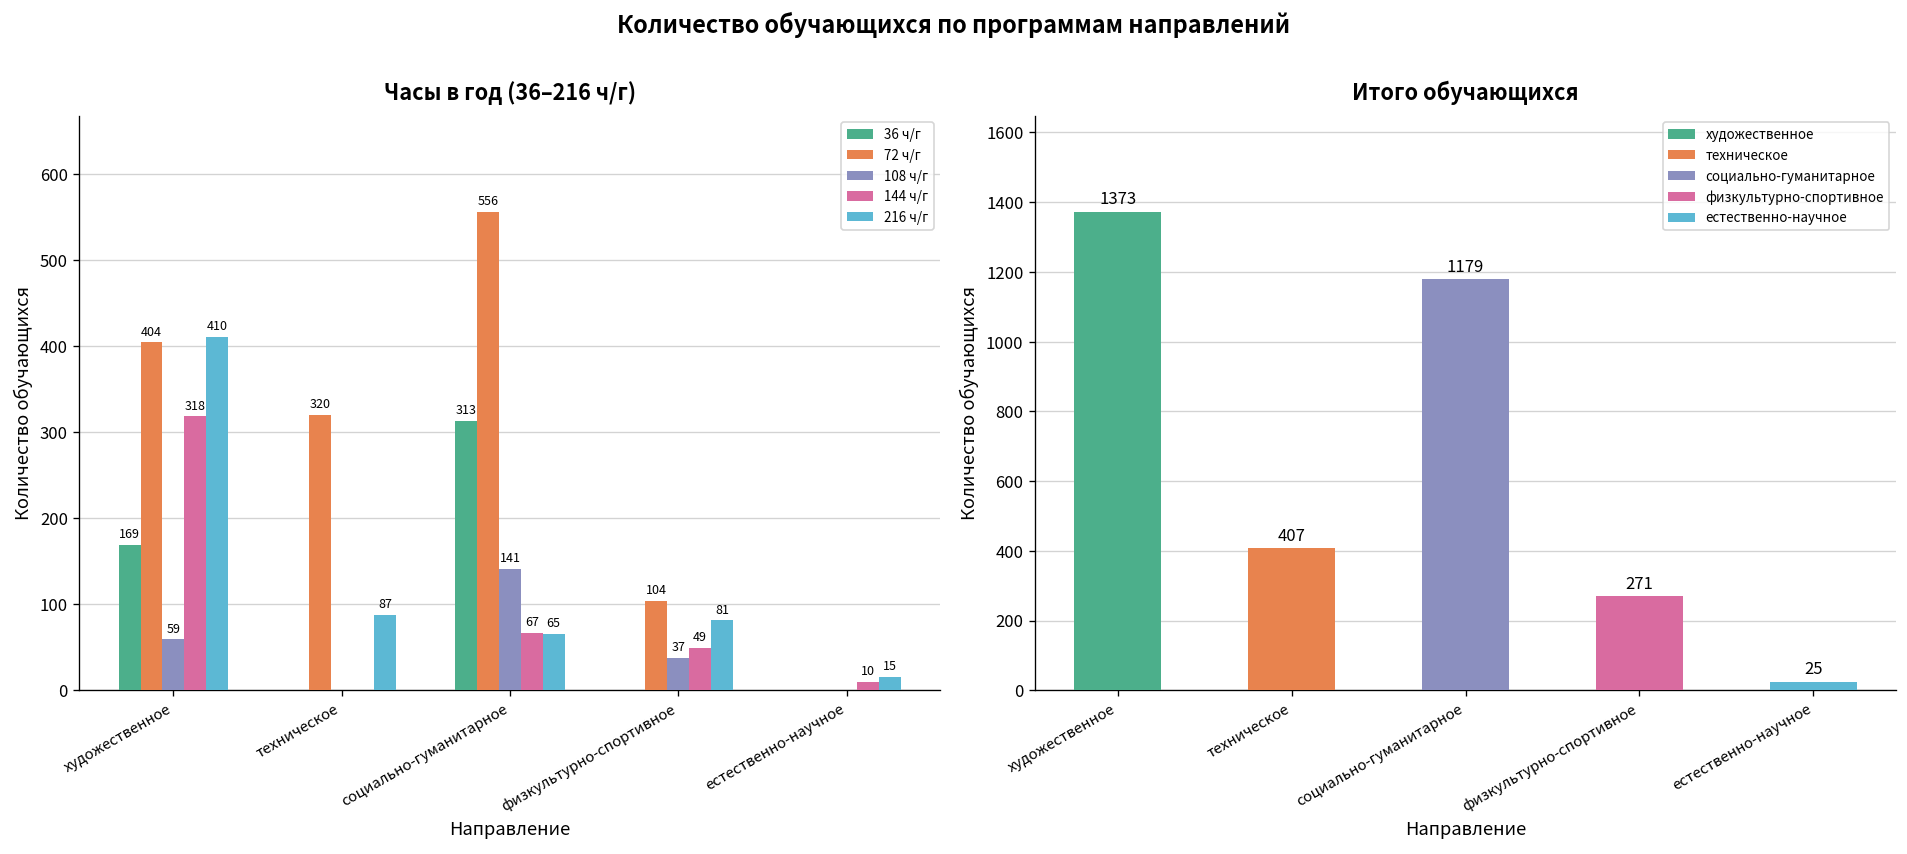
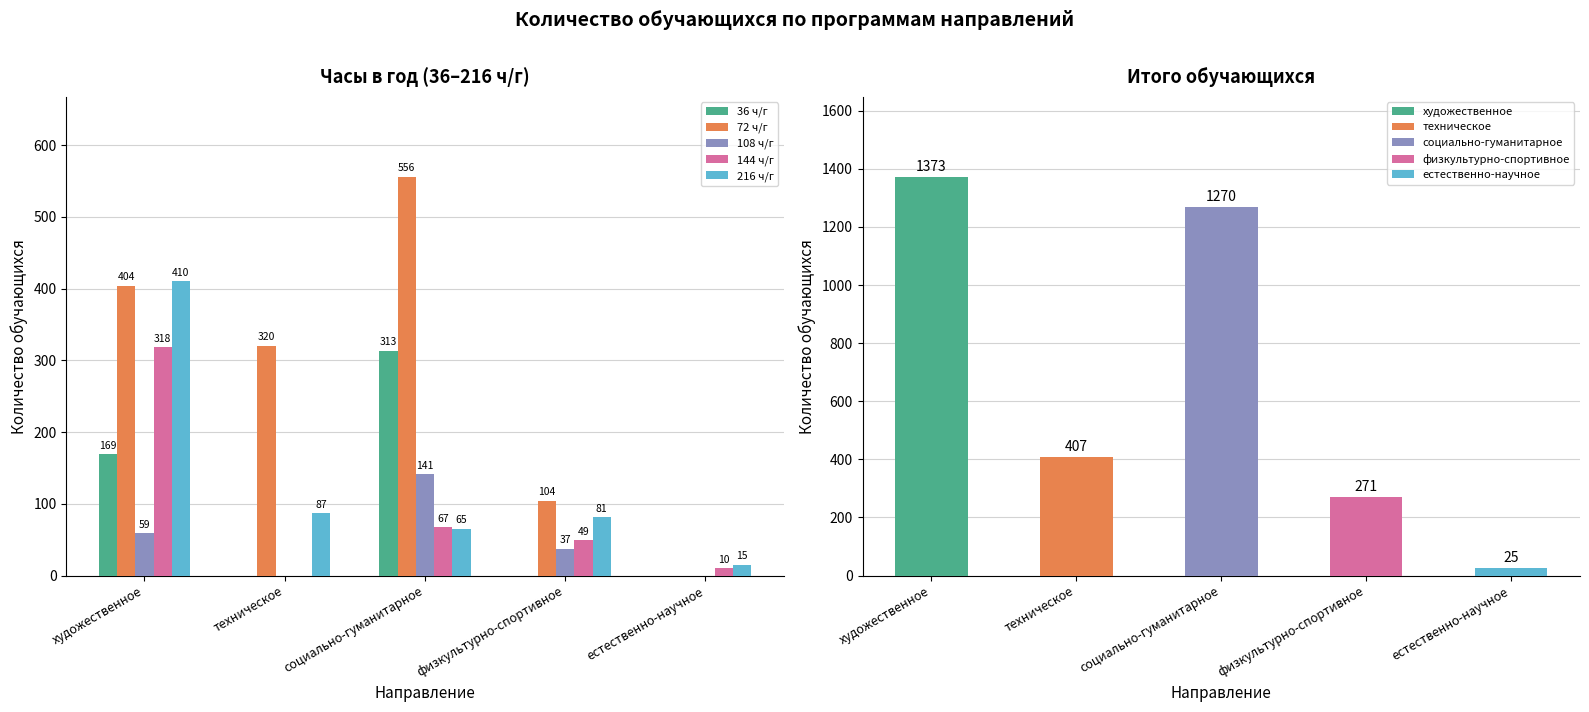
Итого обучающихся, социально-гуманитарное: 1179 -> 1270
